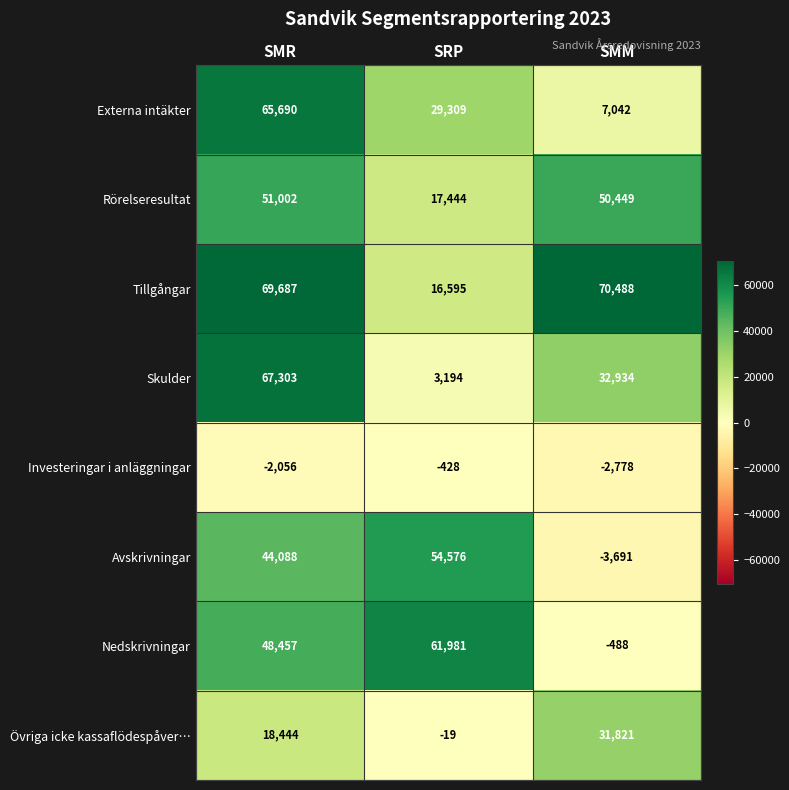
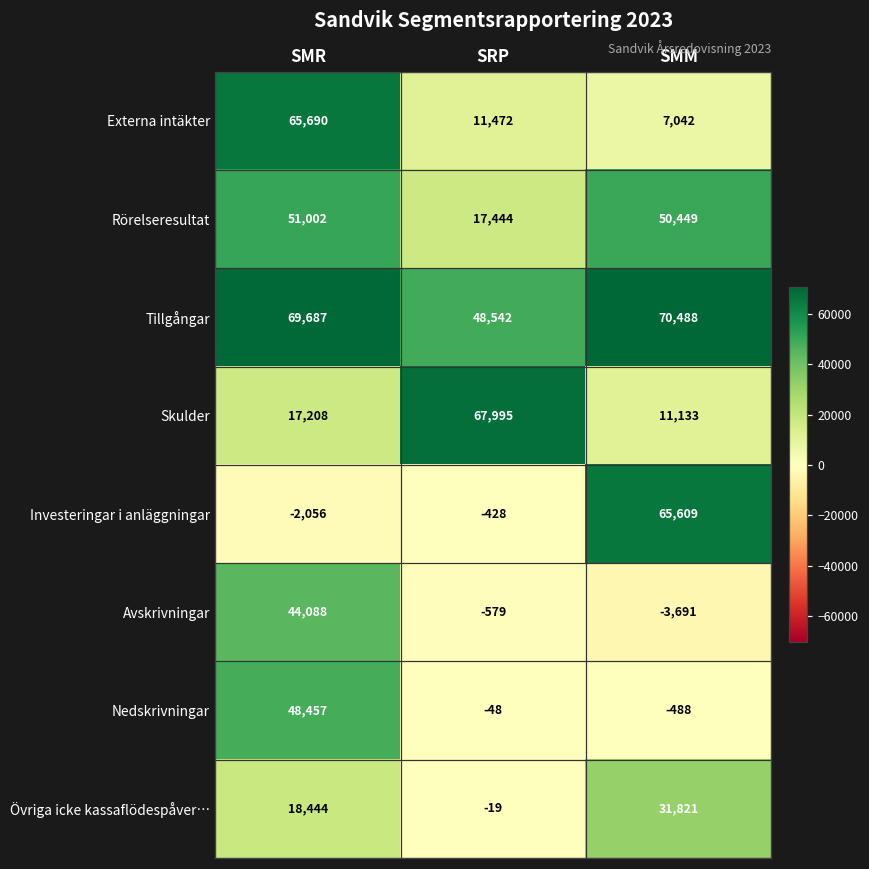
Externa intäkter, SRP: 29,309 -> 11,472
Tillgångar, SRP: 16,595 -> 48,542
Skulder, SMR: 67,303 -> 17,208
Skulder, SRP: 3,194 -> 67,995
Skulder, SMM: 32,934 -> 11,133
Investeringar i anläggningar, SMM: -2,778 -> 65,609
Avskrivningar, SRP: 54,576 -> -579
Nedskrivningar, SRP: 61,981 -> -48
